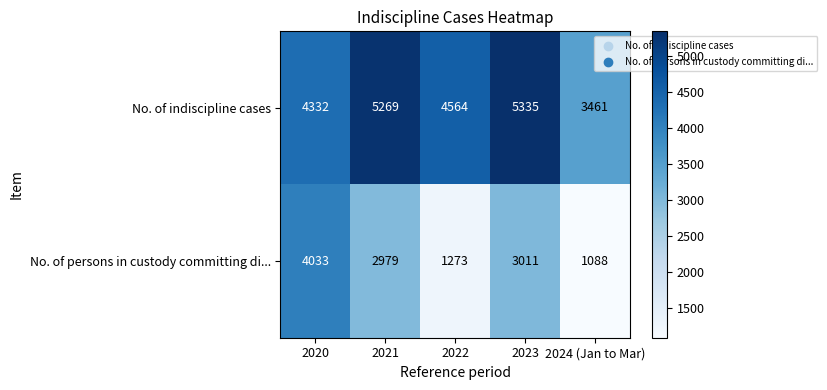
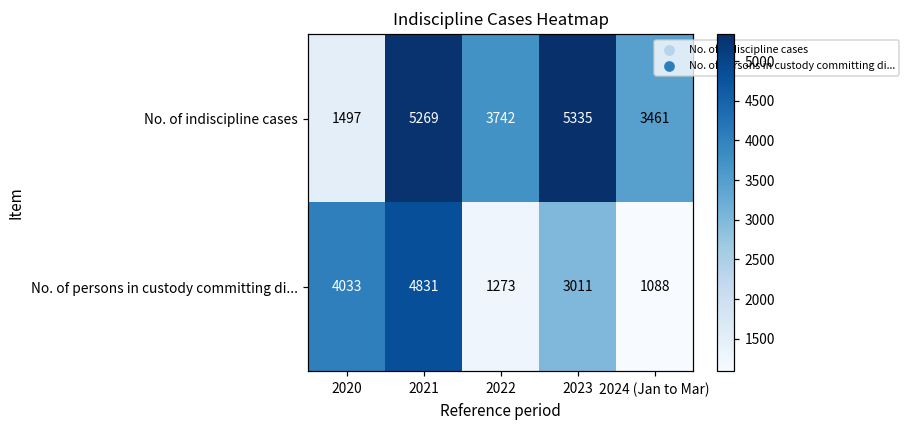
No. of indiscipline cases, 2020: 4332 -> 1497
No. of indiscipline cases, 2022: 4564 -> 3742
No. of persons in custody committing di..., 2021: 2979 -> 4831
